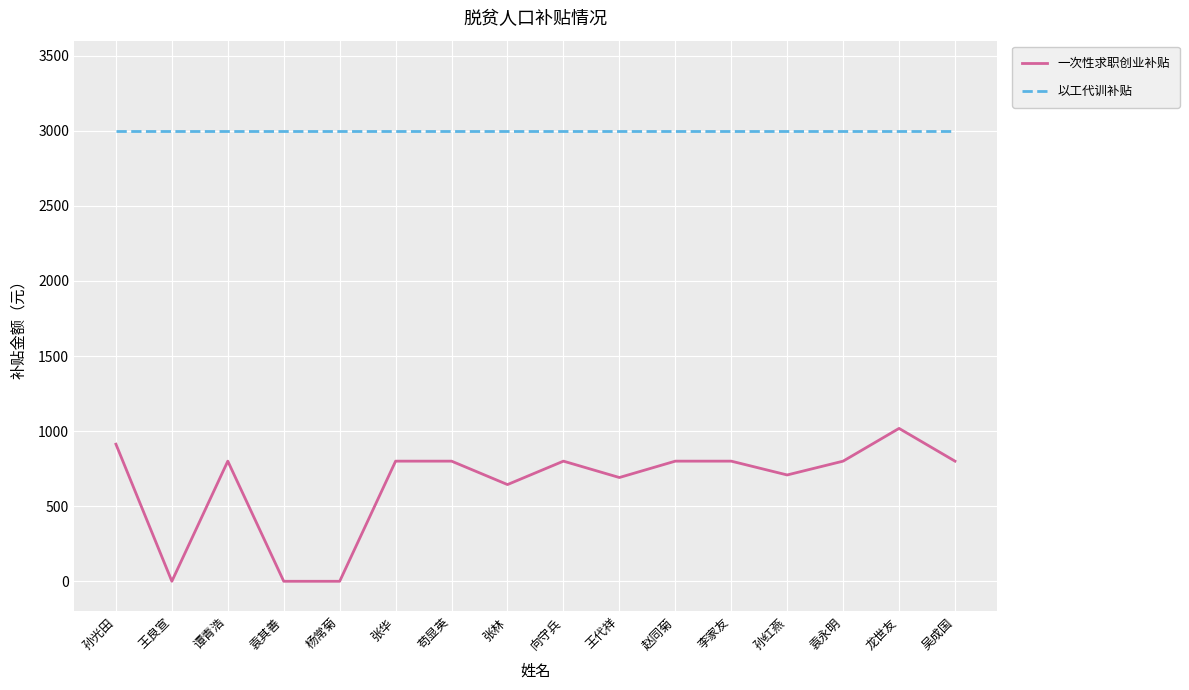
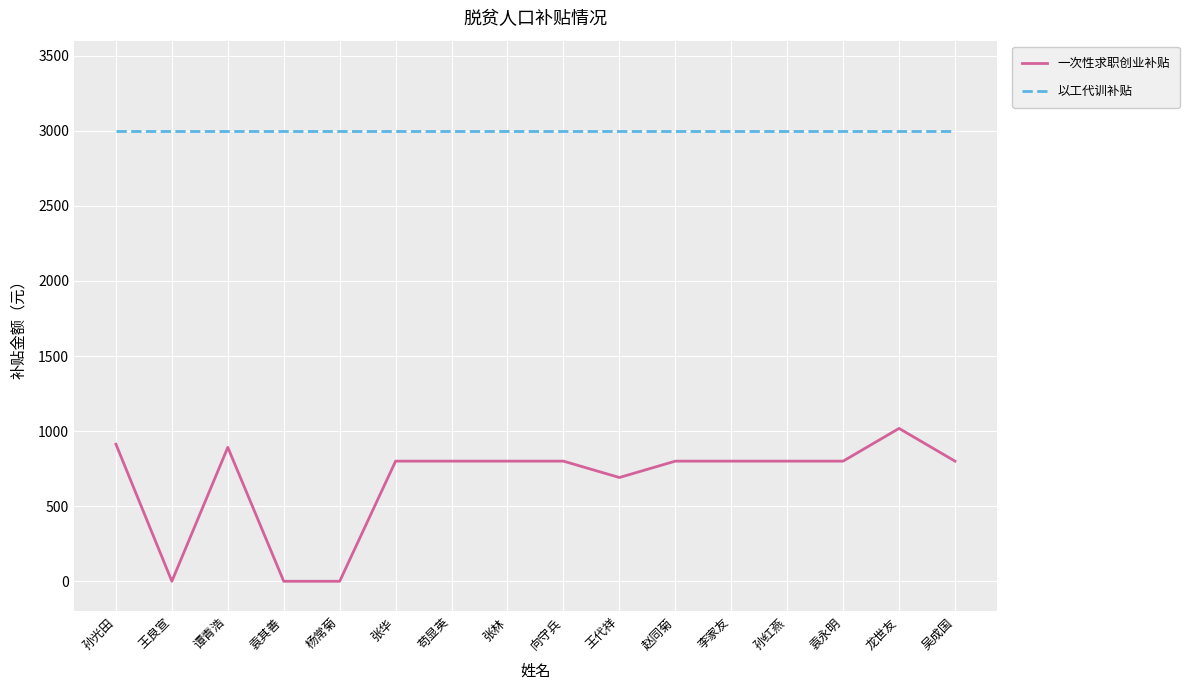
一次性求职创业补贴, 谭青浩: 800 -> 890
一次性求职创业补贴, 张林: 640 -> 800
一次性求职创业补贴, 孙红燕: 710 -> 800
